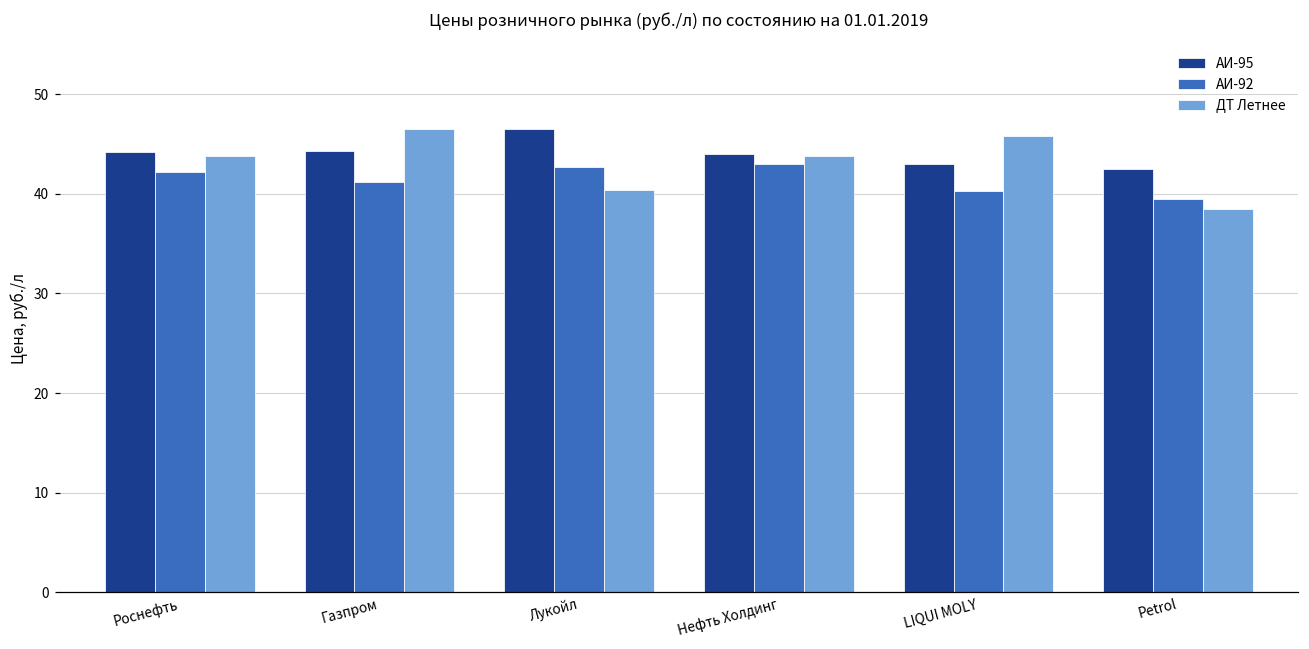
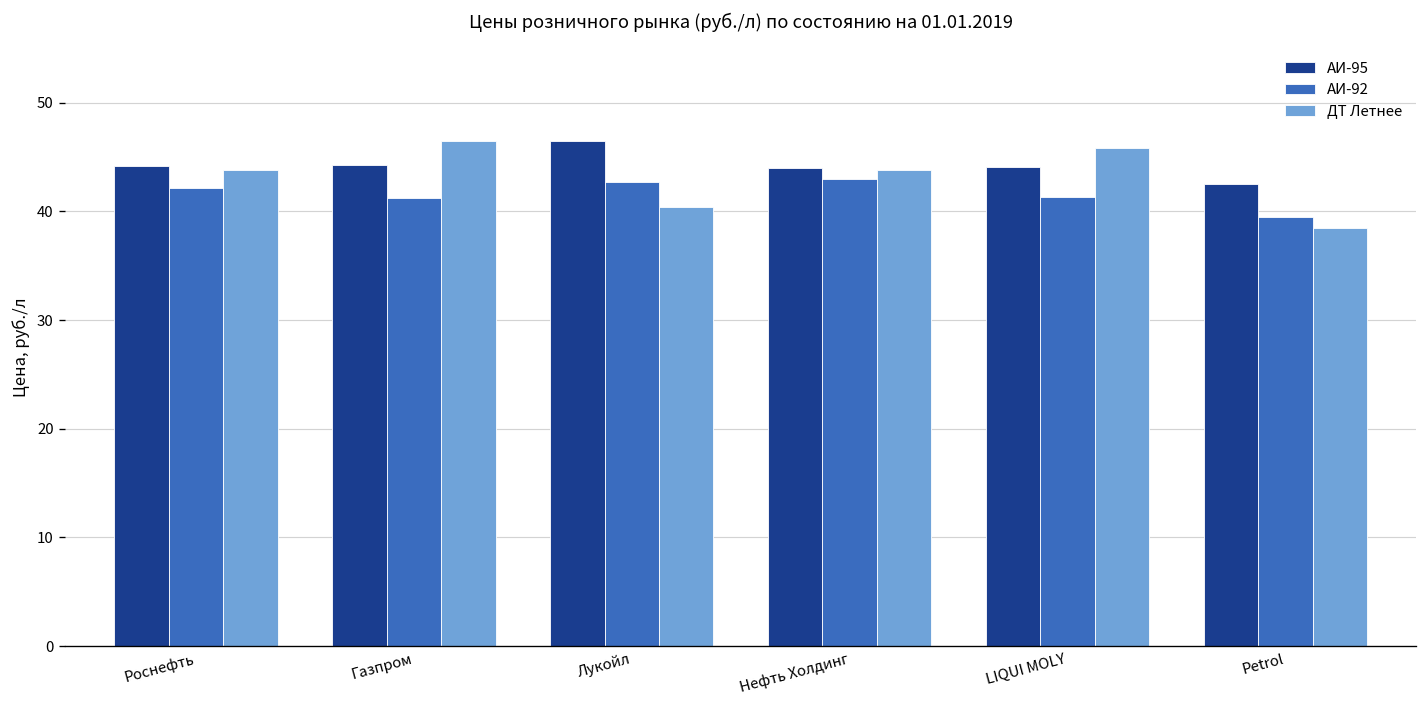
АИ-95, LIQUI MOLY: 43 -> 44
АИ-92, LIQUI MOLY: 40 -> 41
